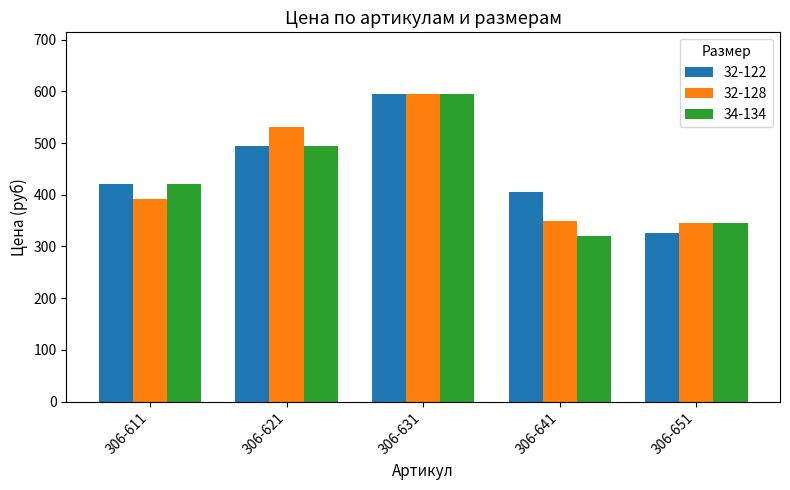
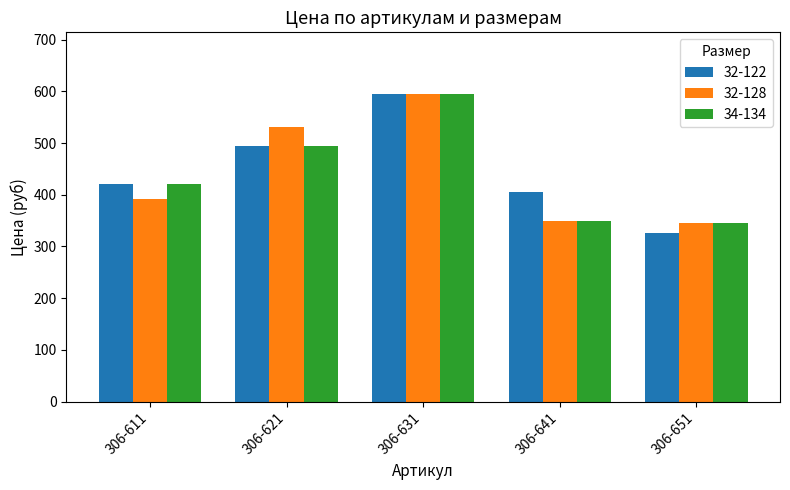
34-134, 306-641: 320 -> 350
